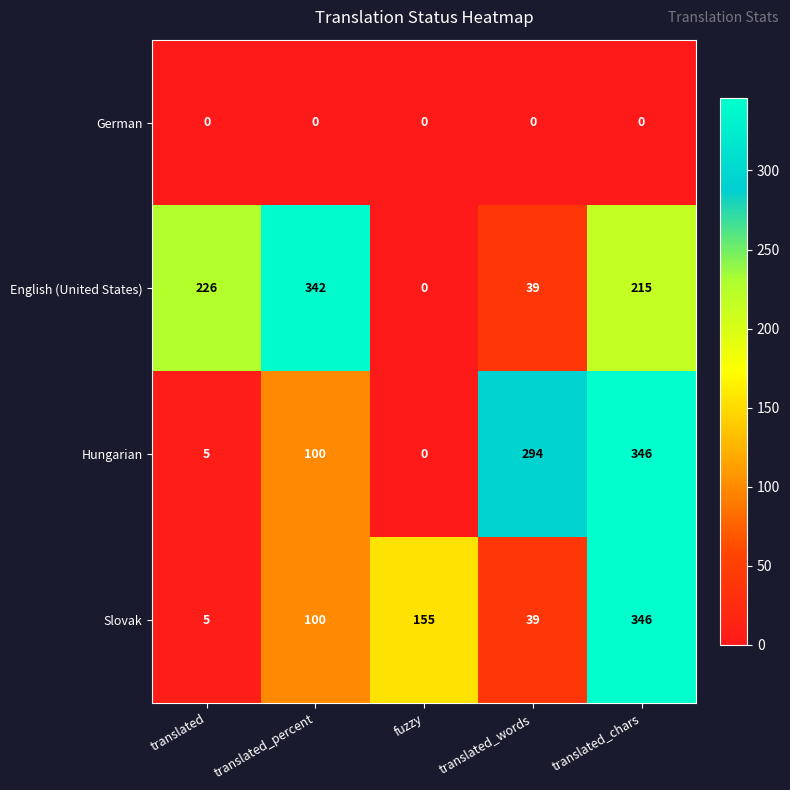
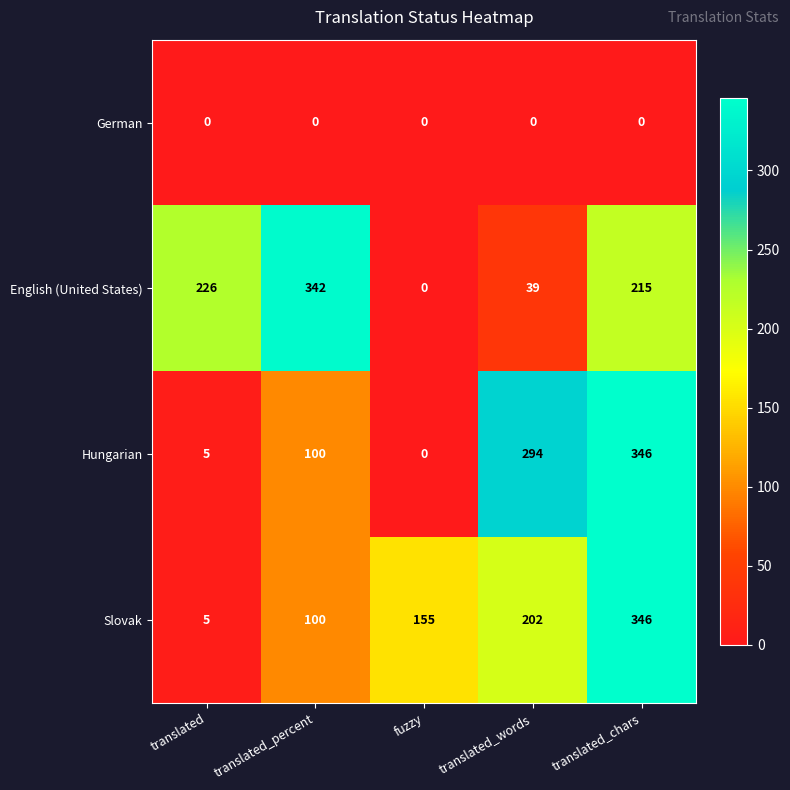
Slovak, translated_words: 39 -> 202
